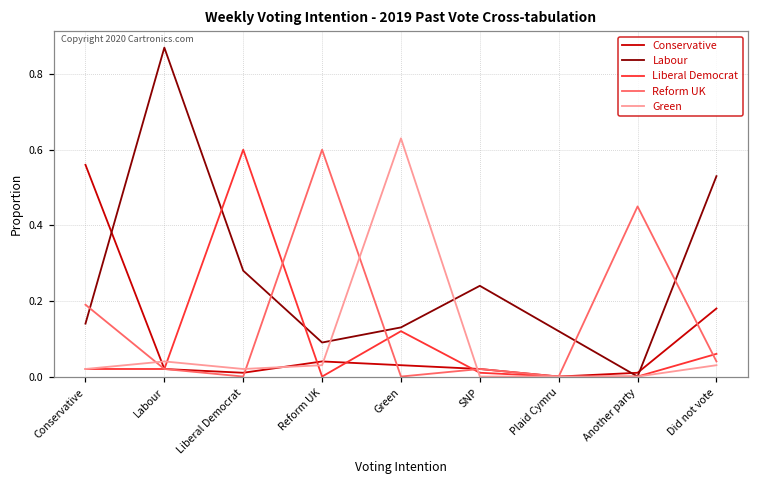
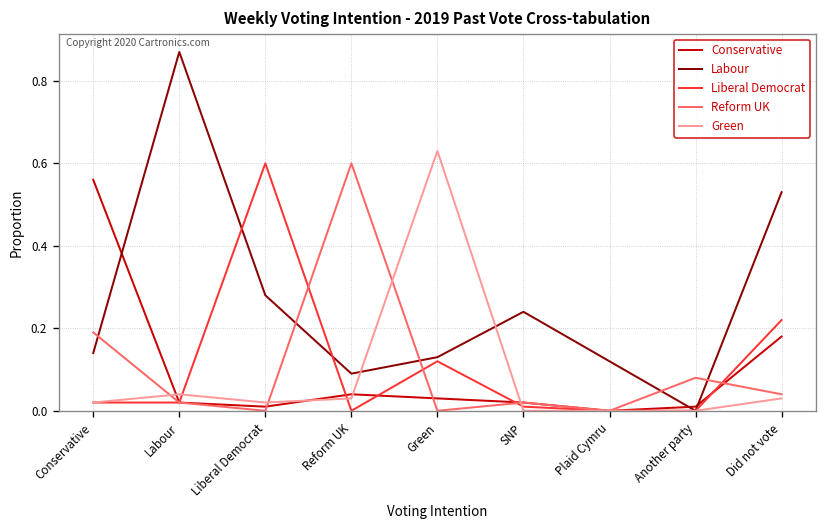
Reform UK, Another party: 0.45 -> 0.08
Liberal Democrat, Did not vote: 0.06 -> 0.22
